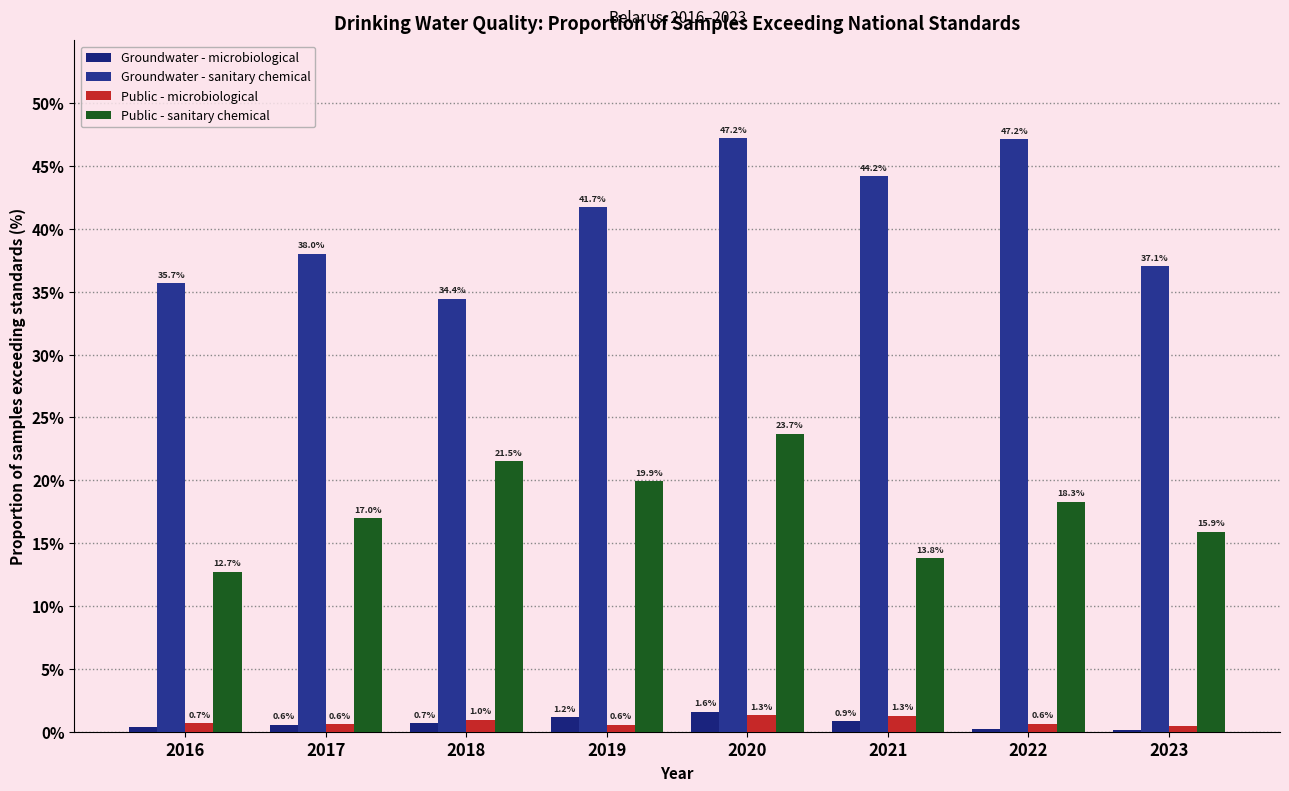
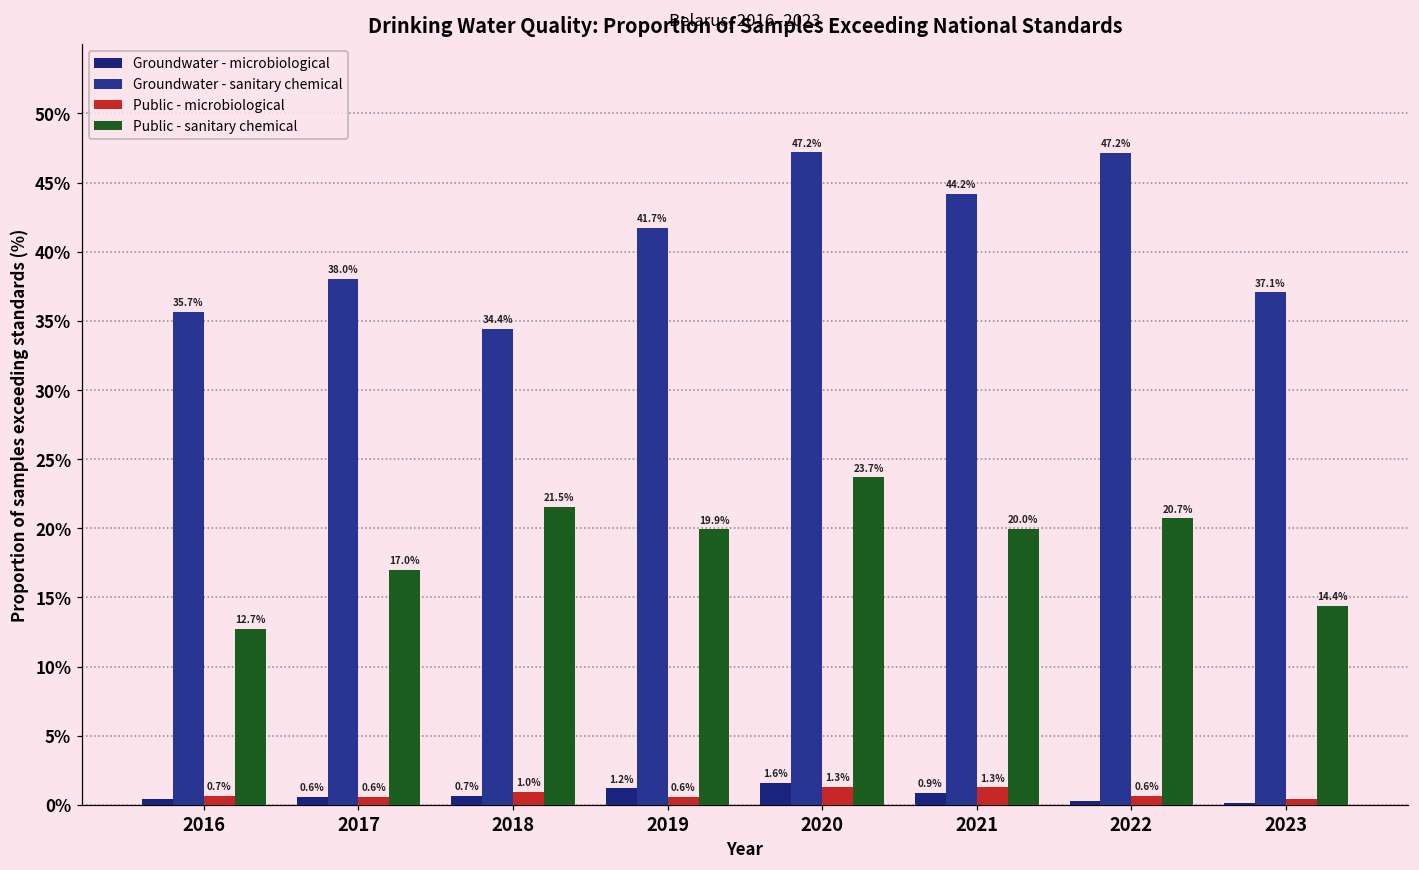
Public - sanitary chemical, 2021: 13.8% -> 20.0%
Public - sanitary chemical, 2022: 18.3% -> 20.7%
Public - sanitary chemical, 2023: 15.9% -> 14.4%
